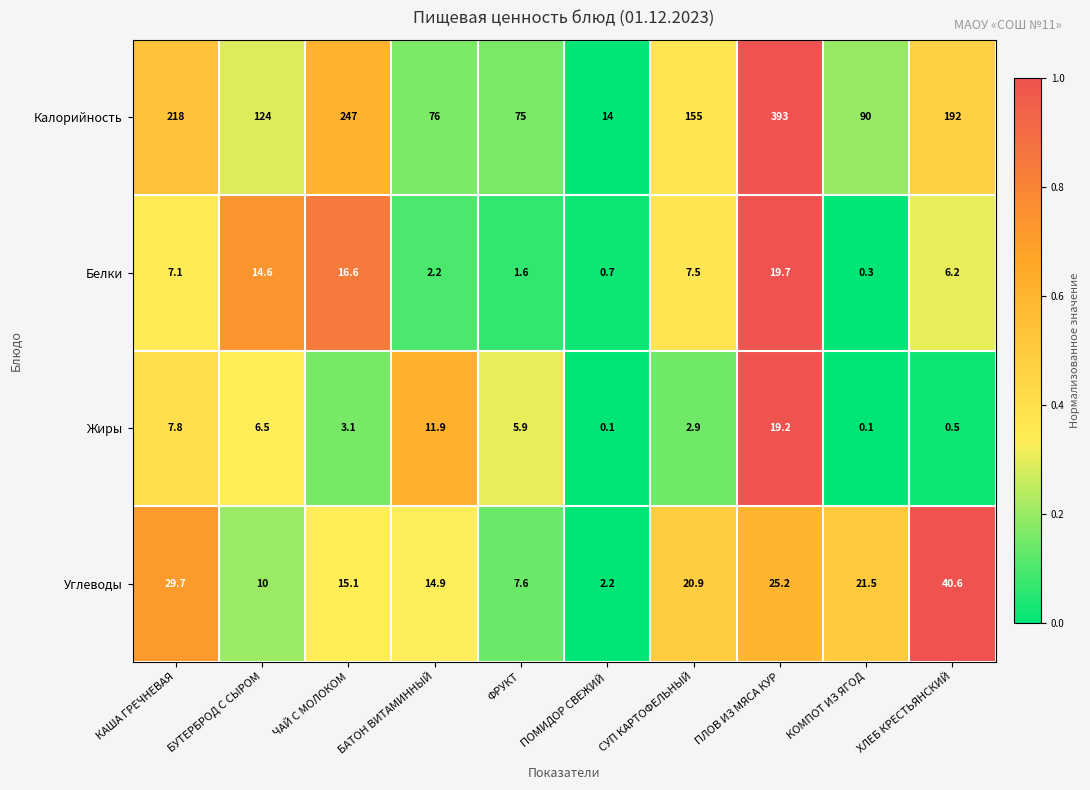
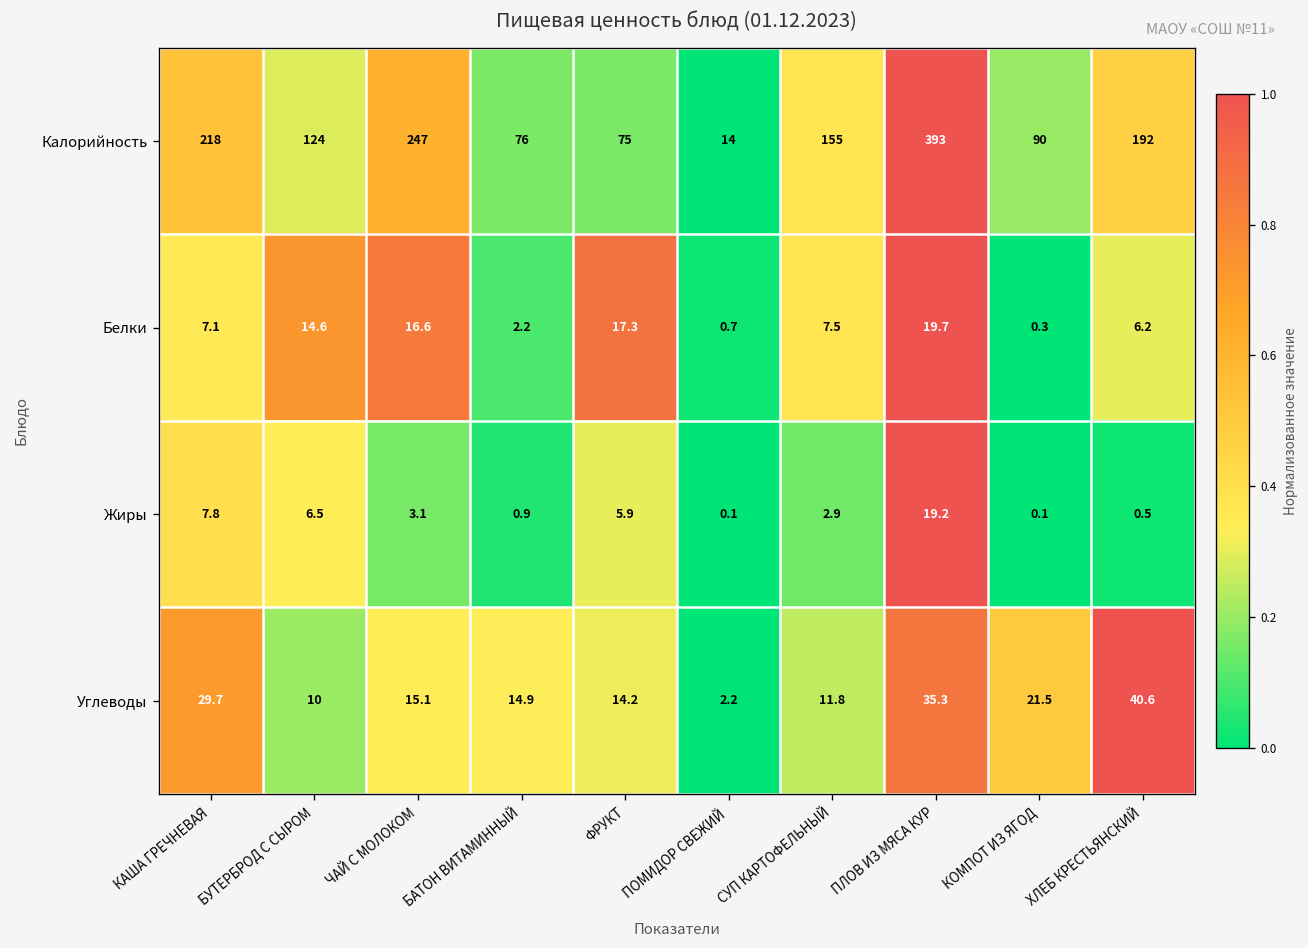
Белки, ФРУКТ: 1.6 -> 17.3
Жиры, БАТОН ВИТАМИННЫЙ: 11.9 -> 0.9
Углеводы, ФРУКТ: 7.6 -> 14.2
Углеводы, СУП КАРТОФЕЛЬНЫЙ: 20.9 -> 11.8
Углеводы, ПЛОВ ИЗ МЯСА КУР: 25.2 -> 35.3
